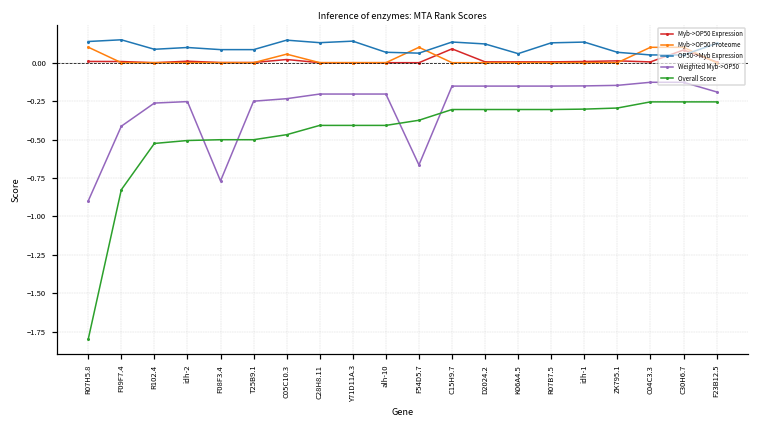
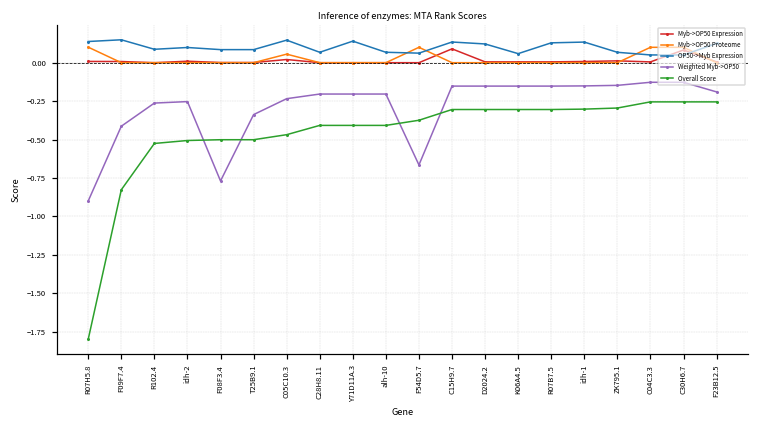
Weighted Myb->OP50, T25B9.1: -0.25 -> -0.34
OP50->Myb Expression, C28H8.11: 0.13 -> 0.07
